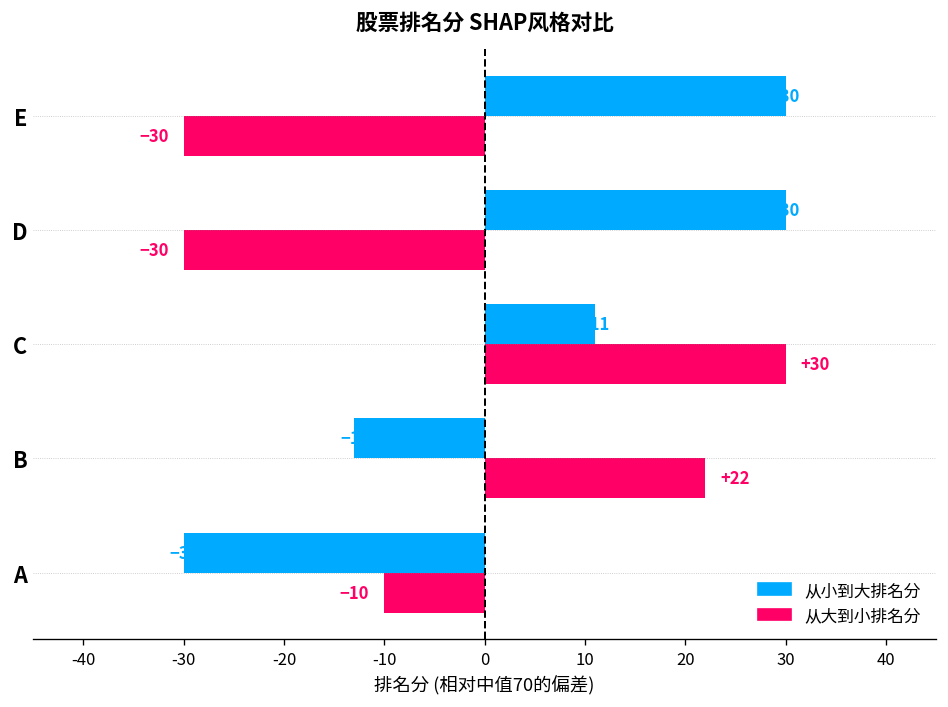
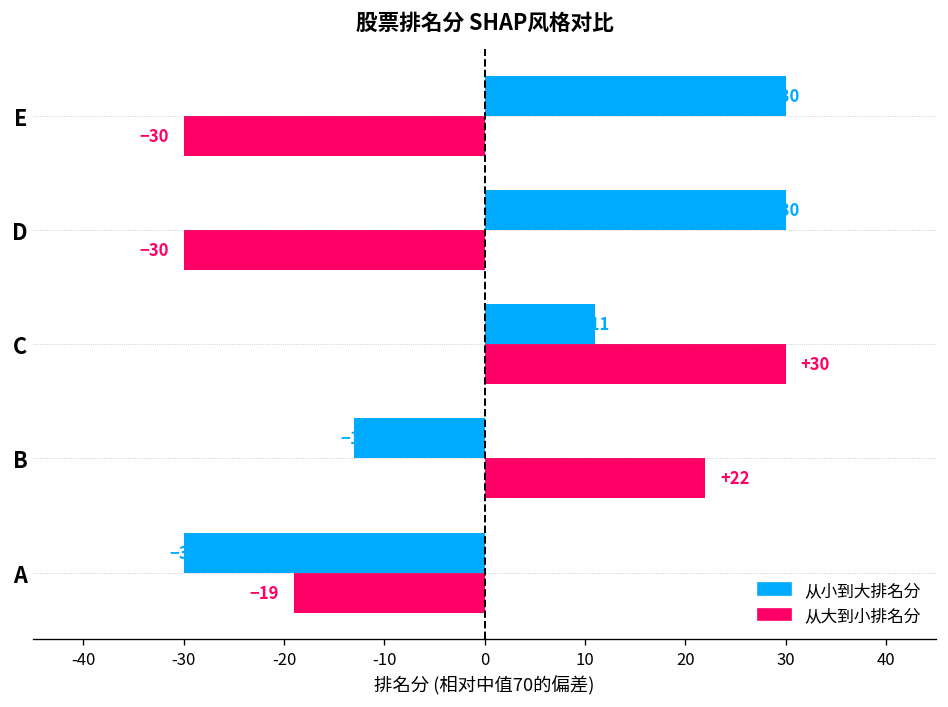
从大到小排名分, A: -10 -> -19
